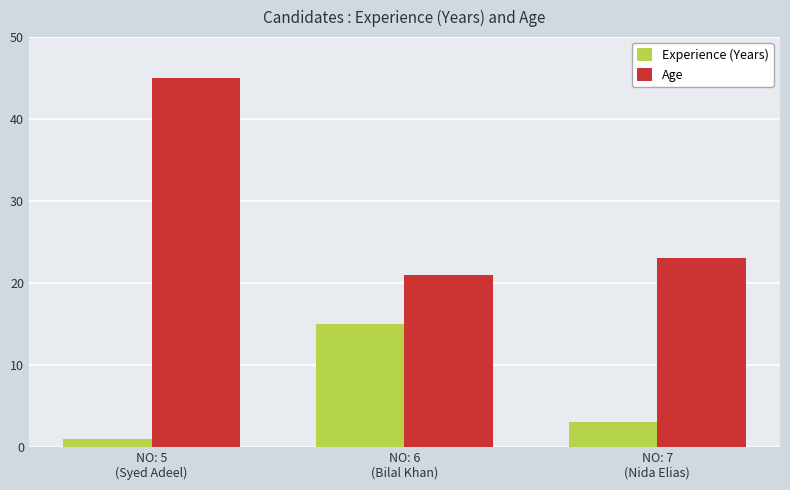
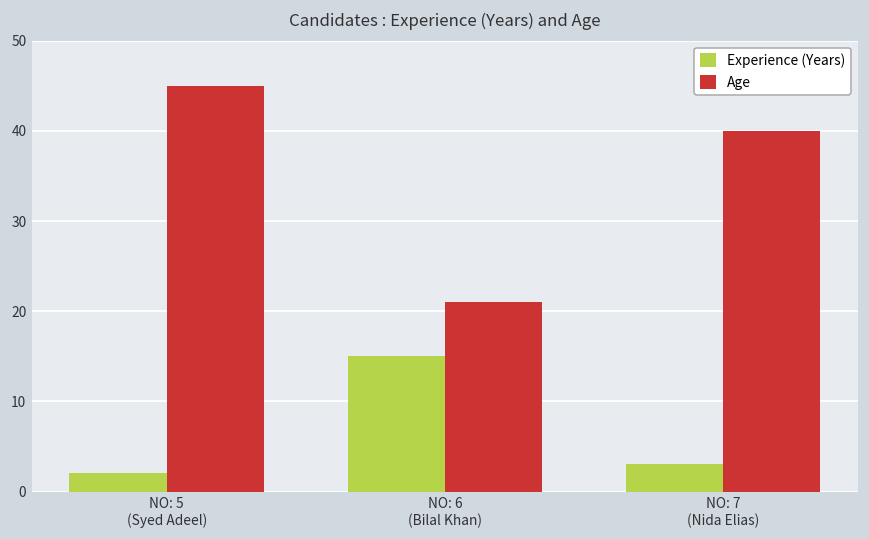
Experience (Years), NO: 5 (Syed Adeel): 1 -> 2
Age, NO: 7 (Nida Elias): 23 -> 40
